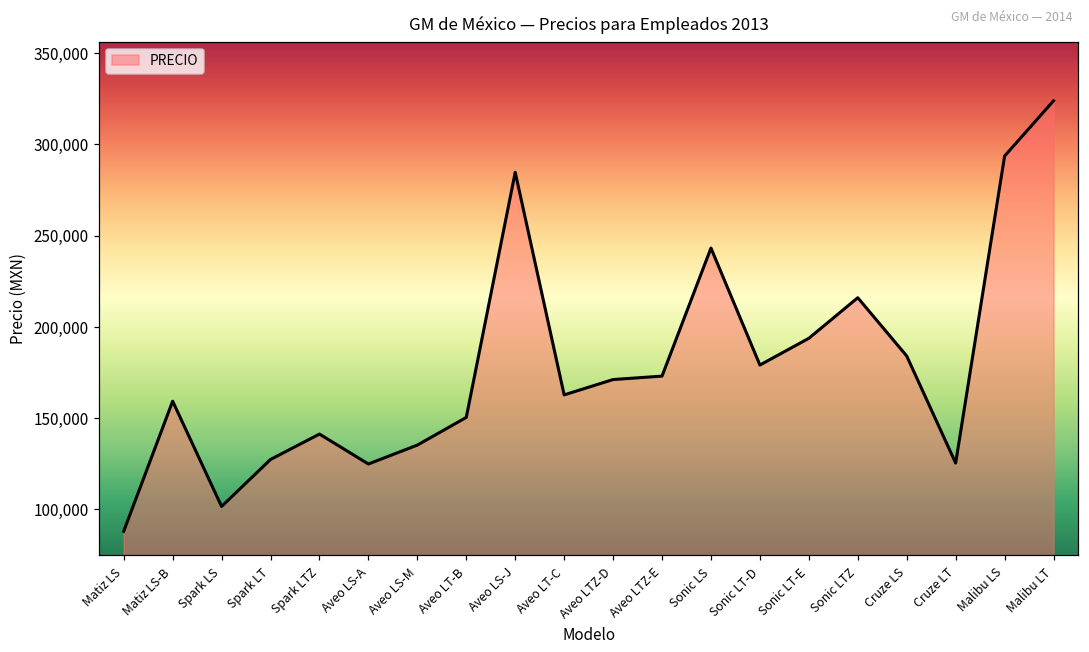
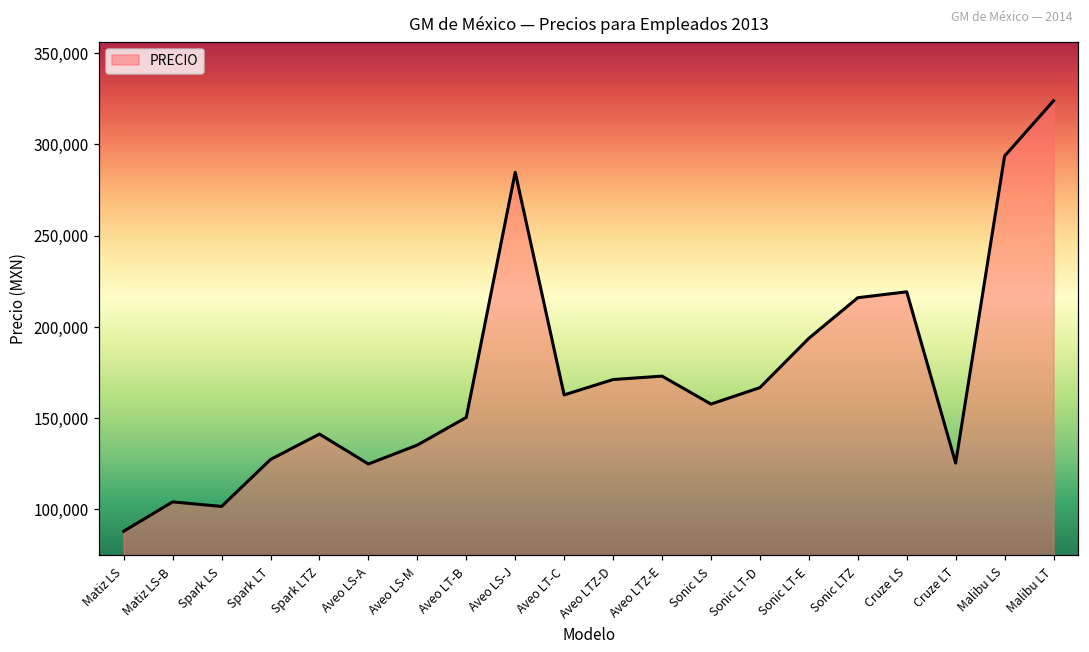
Matiz LS-B: 159,000 -> 104,000
Sonic LS: 243,000 -> 158,000
Sonic LT-D: 179,000 -> 167,000
Cruze LS: 184,000 -> 219,000
